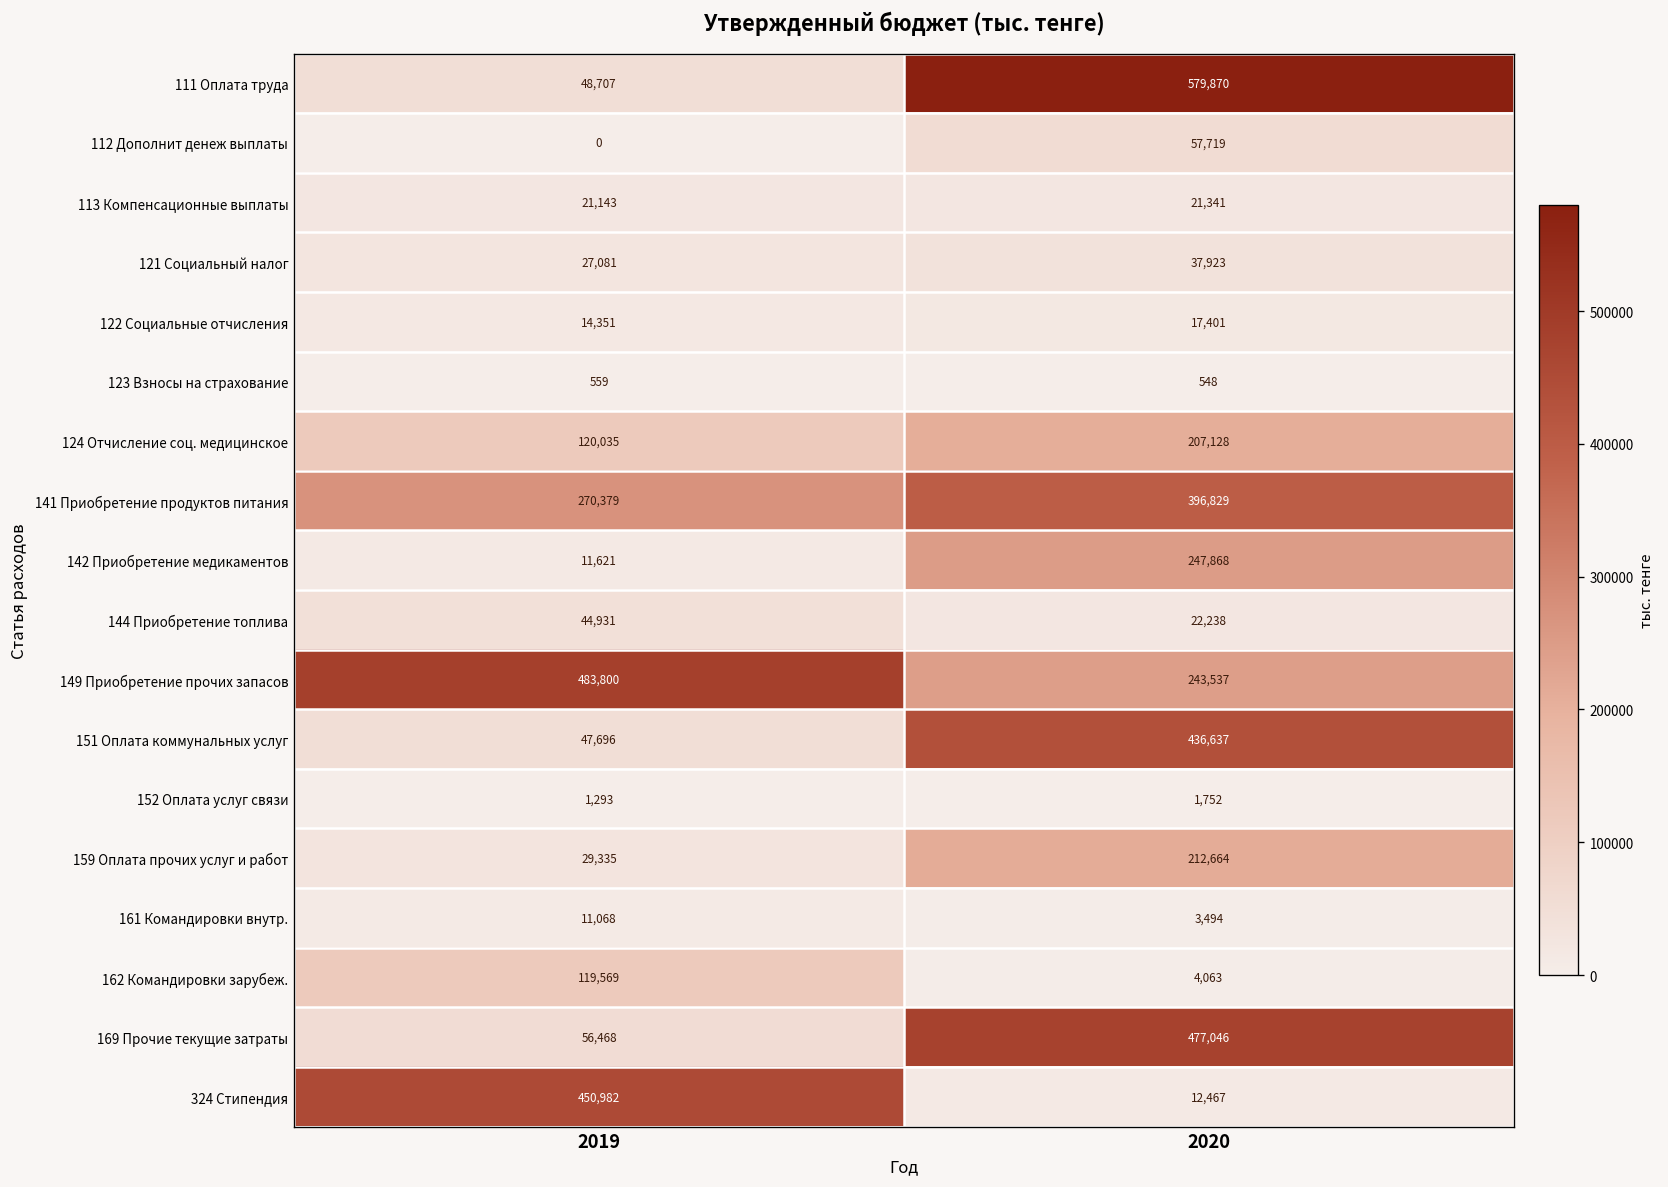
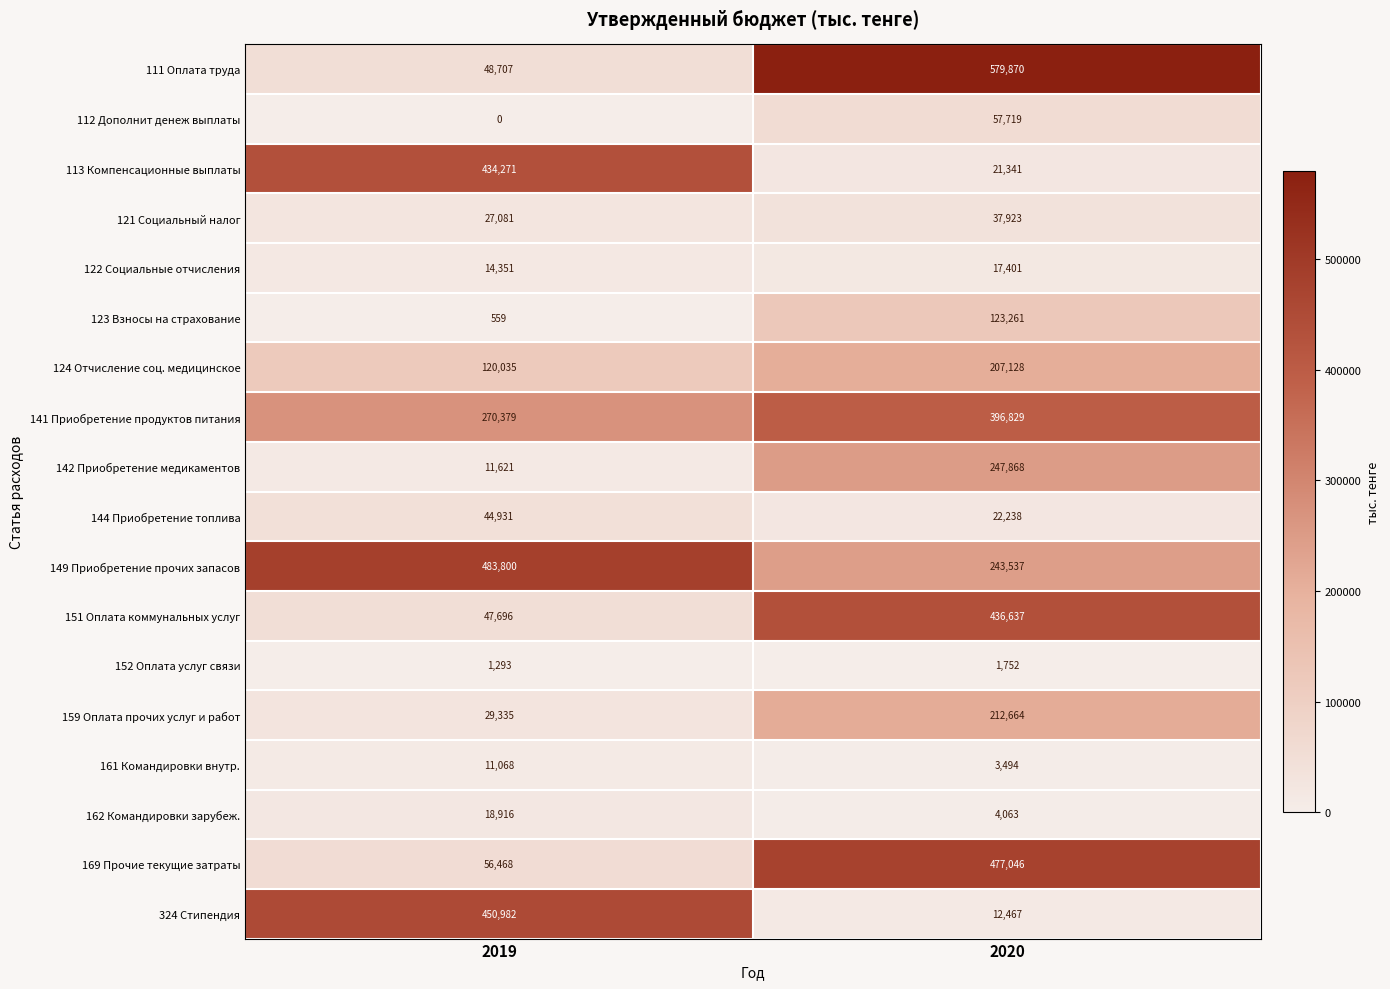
113 Компенсационные выплаты, 2019: 21,143 -> 434,271
123 Взносы на страхование, 2020: 548 -> 123,261
162 Командировки зарубеж., 2019: 119,569 -> 18,916
